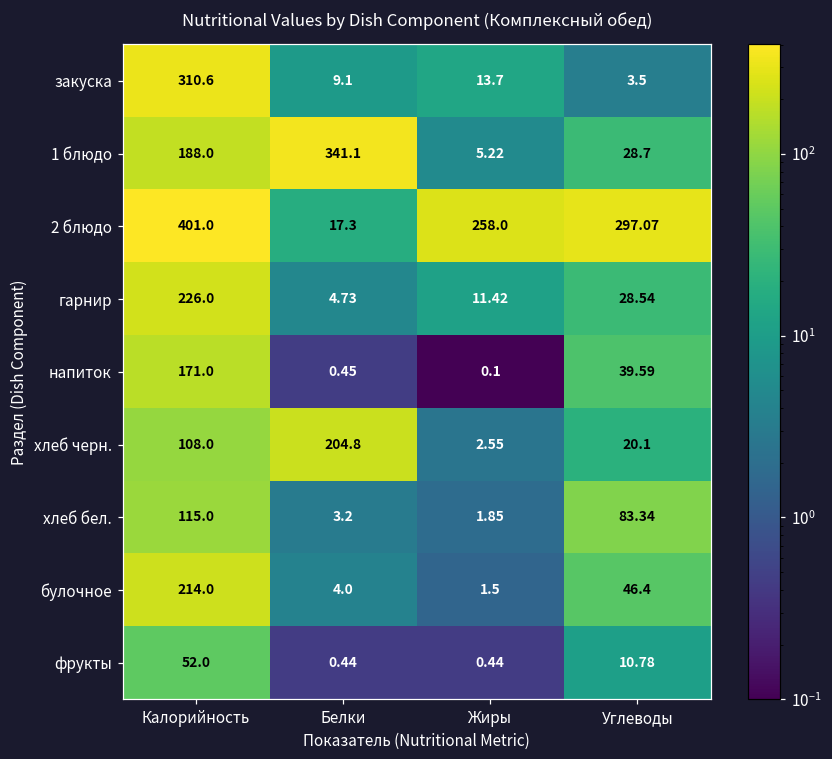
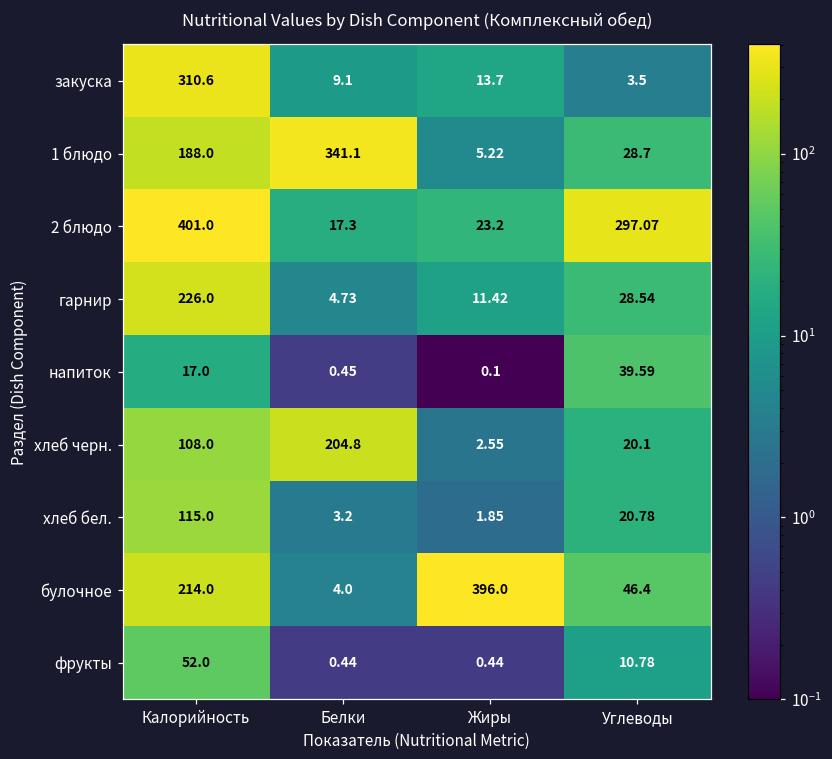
2 блюдо, Жиры: 258.0 -> 23.2
напиток, Калорийность: 171.0 -> 17.0
хлеб бел., Углеводы: 83.34 -> 20.78
булочное, Жиры: 1.5 -> 396.0
